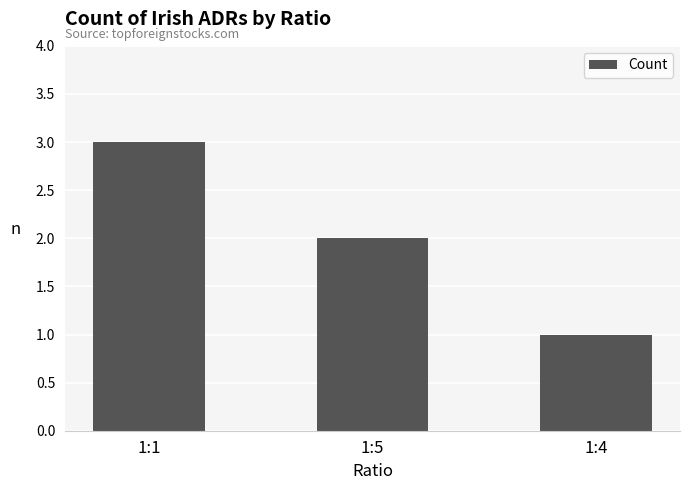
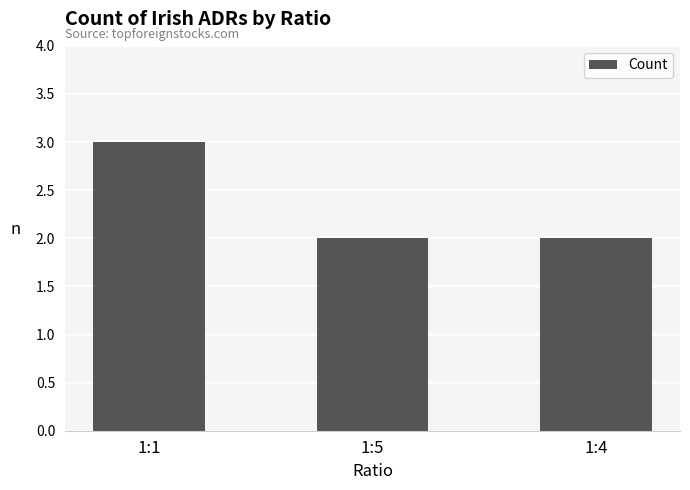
1:4: 1 -> 2
